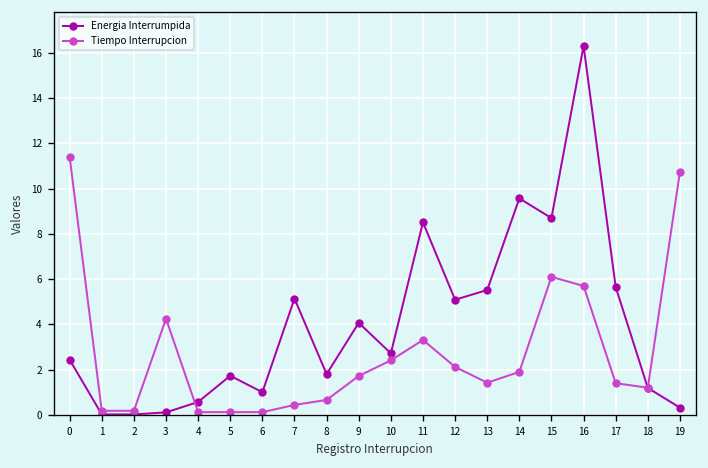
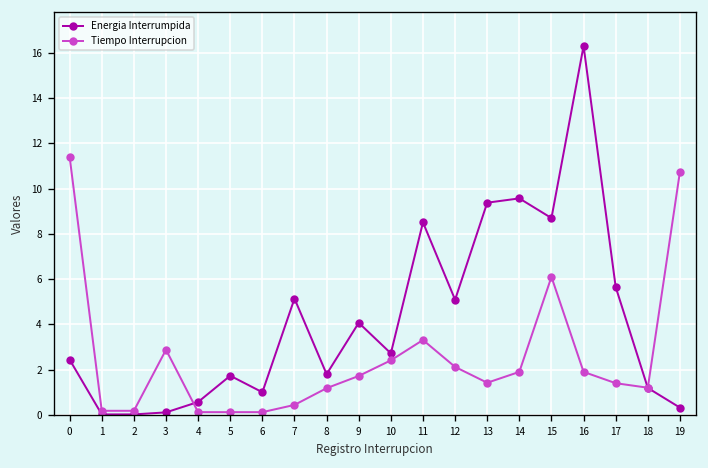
Tiempo Interrupcion, 3: 4.3 -> 2.9
Tiempo Interrupcion, 8: 0.7 -> 1.2
Energia Interrumpida, 13: 5.5 -> 9.4
Tiempo Interrupcion, 16: 5.7 -> 1.9
